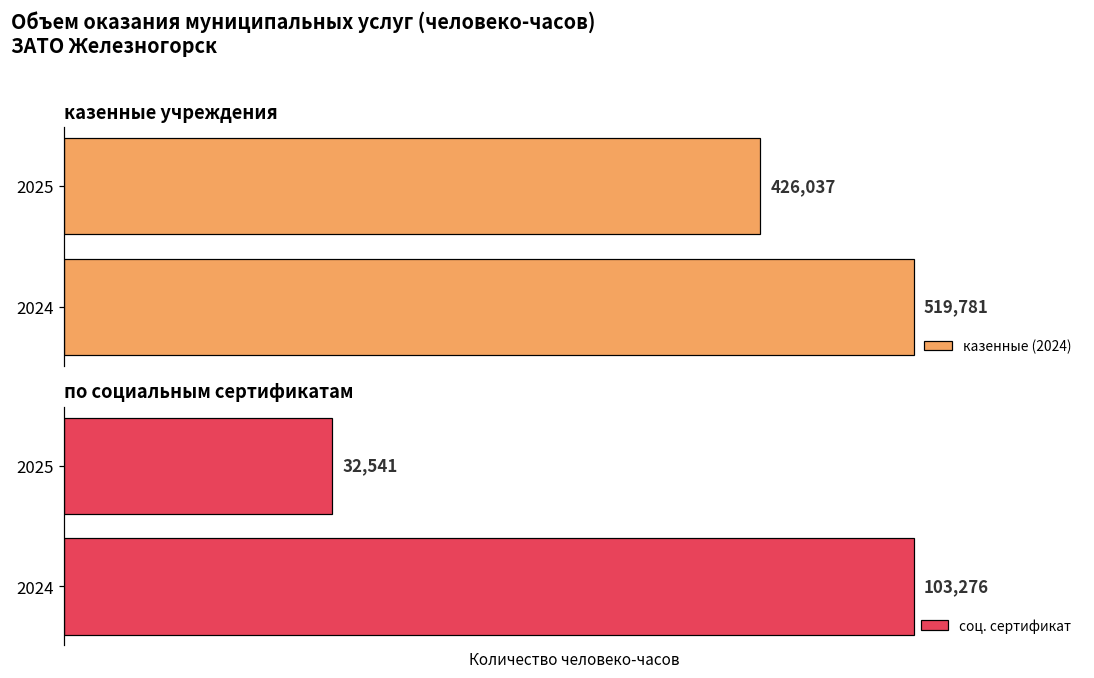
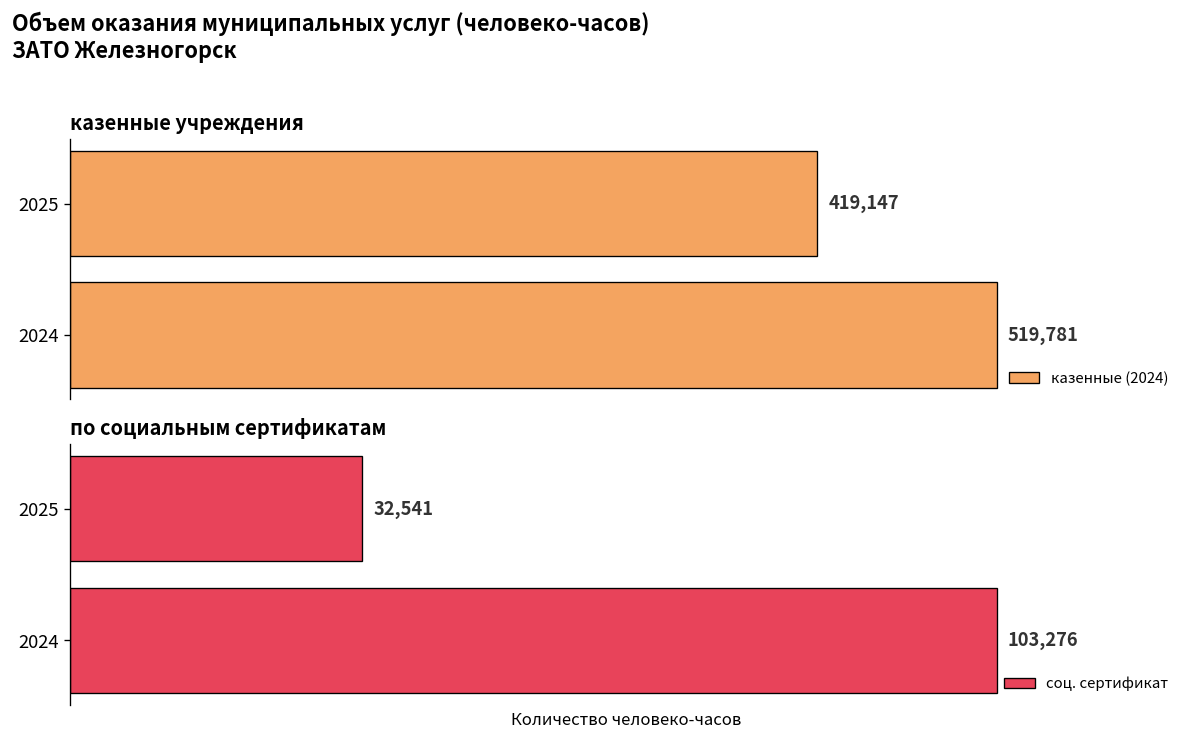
казенные учреждения, 2025: 426,037 -> 419,147
